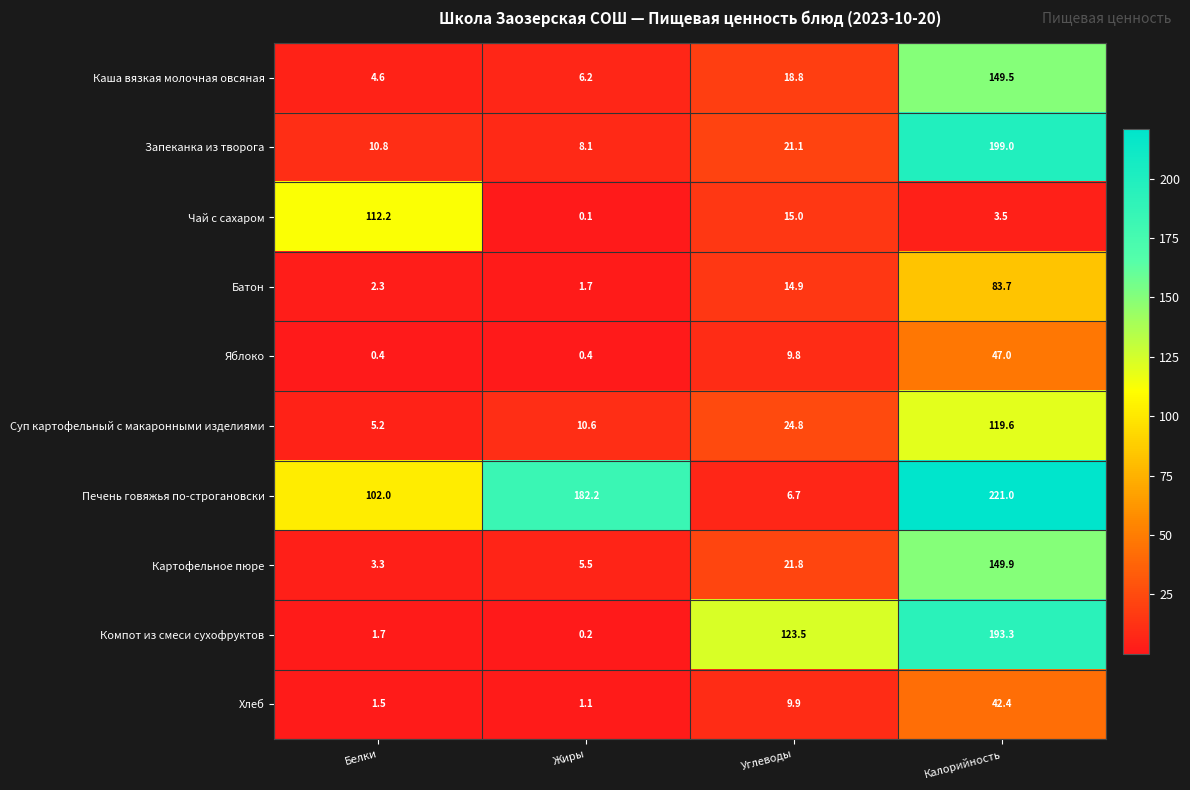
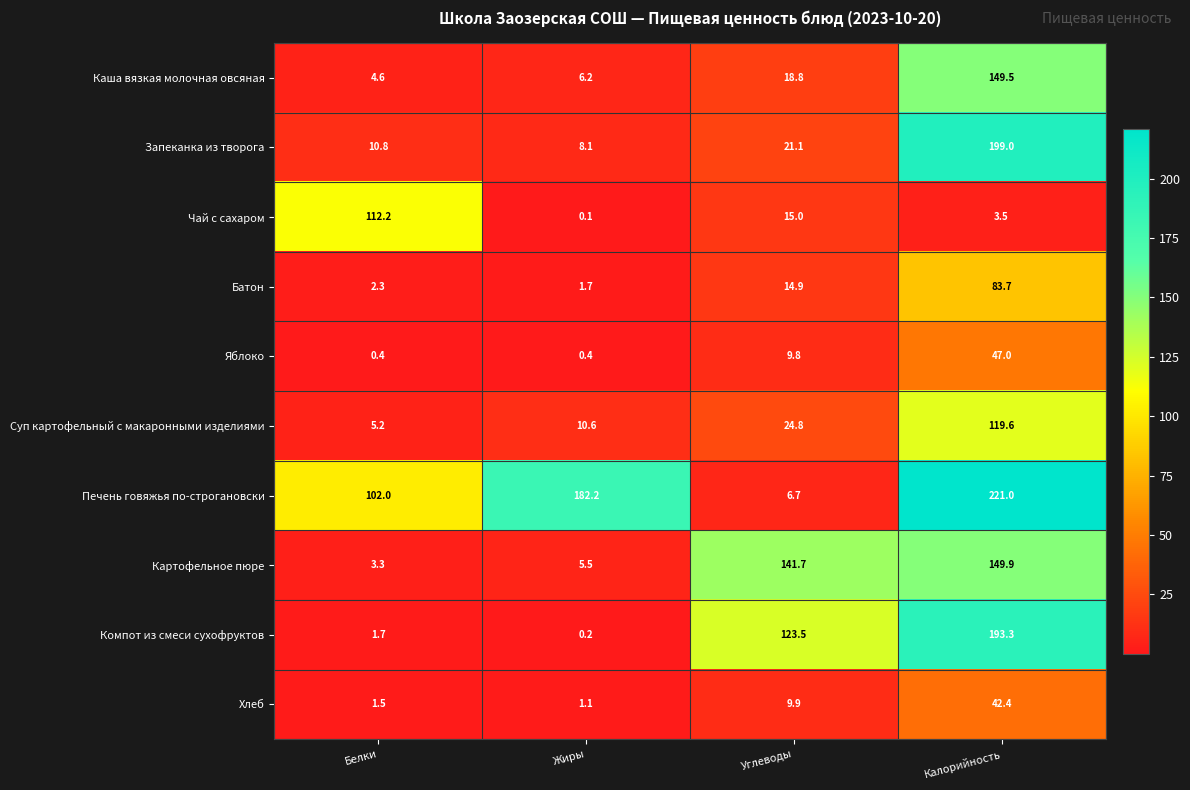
Картофельное пюре, Углеводы: 21.8 -> 141.7
